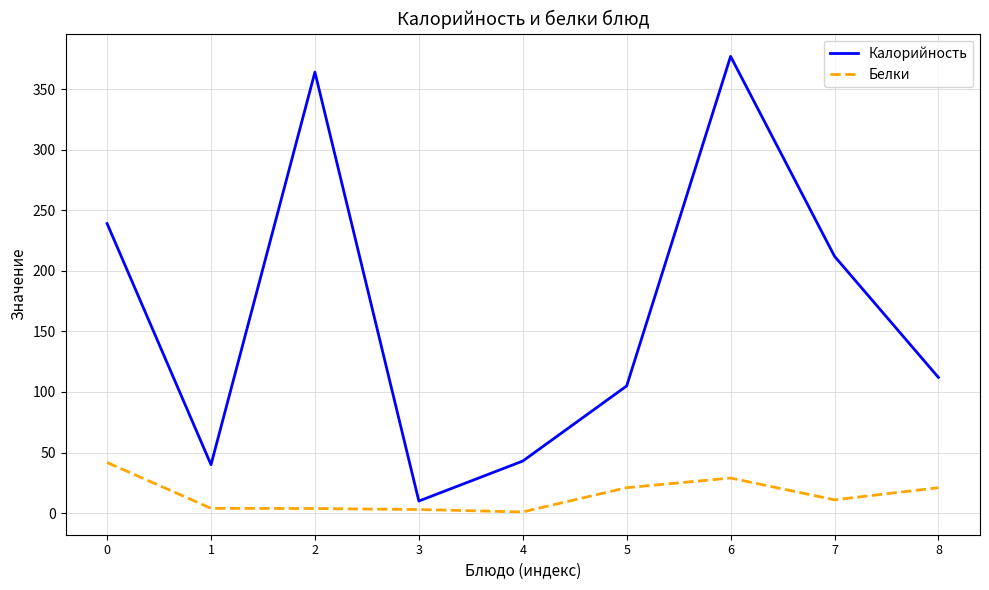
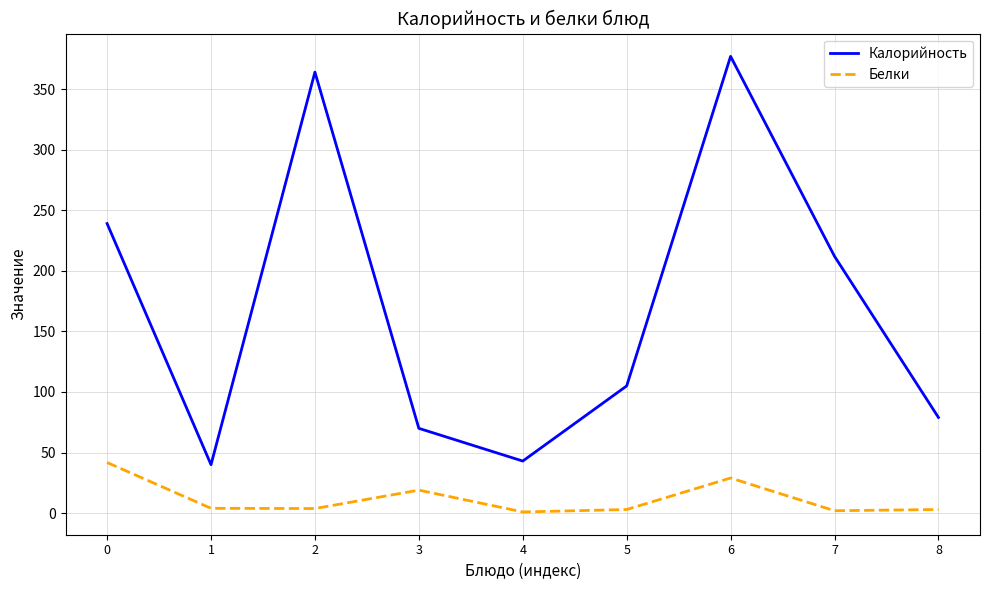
Калорийность, 3: 10 -> 70
Белки, 3: 3 -> 19
Белки, 5: 21 -> 3
Белки, 7: 11 -> 2
Калорийность, 8: 112 -> 79
Белки, 8: 21 -> 3
